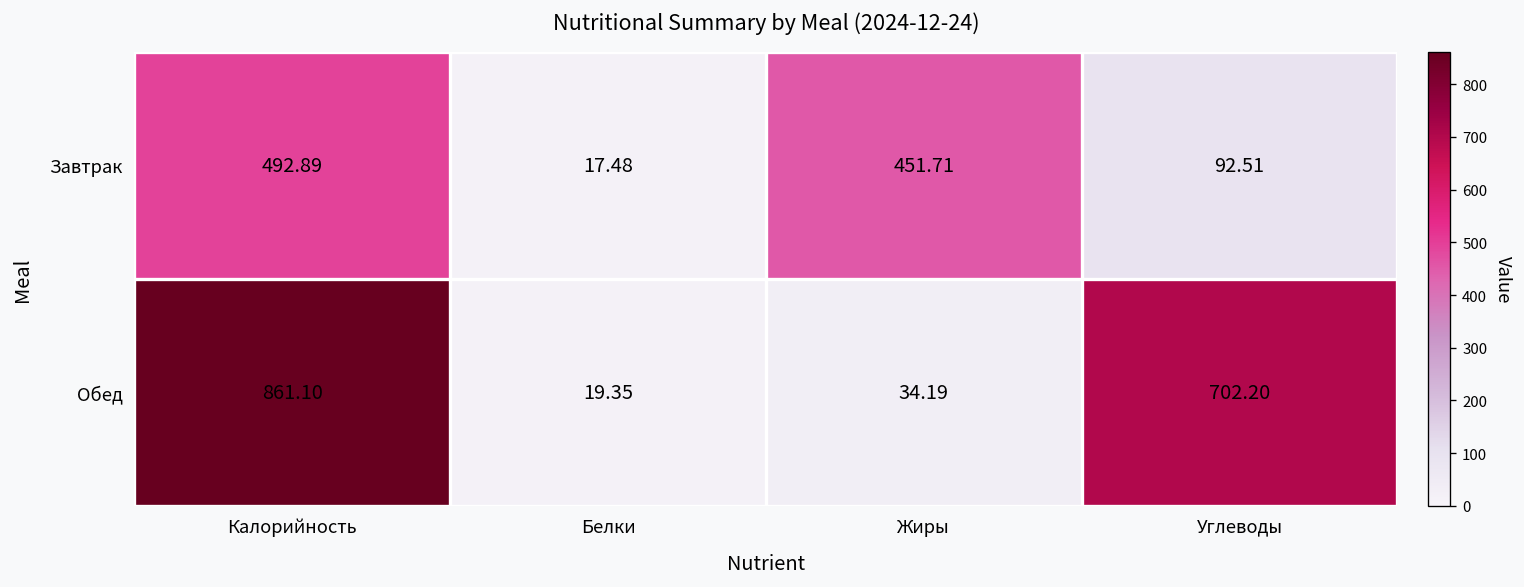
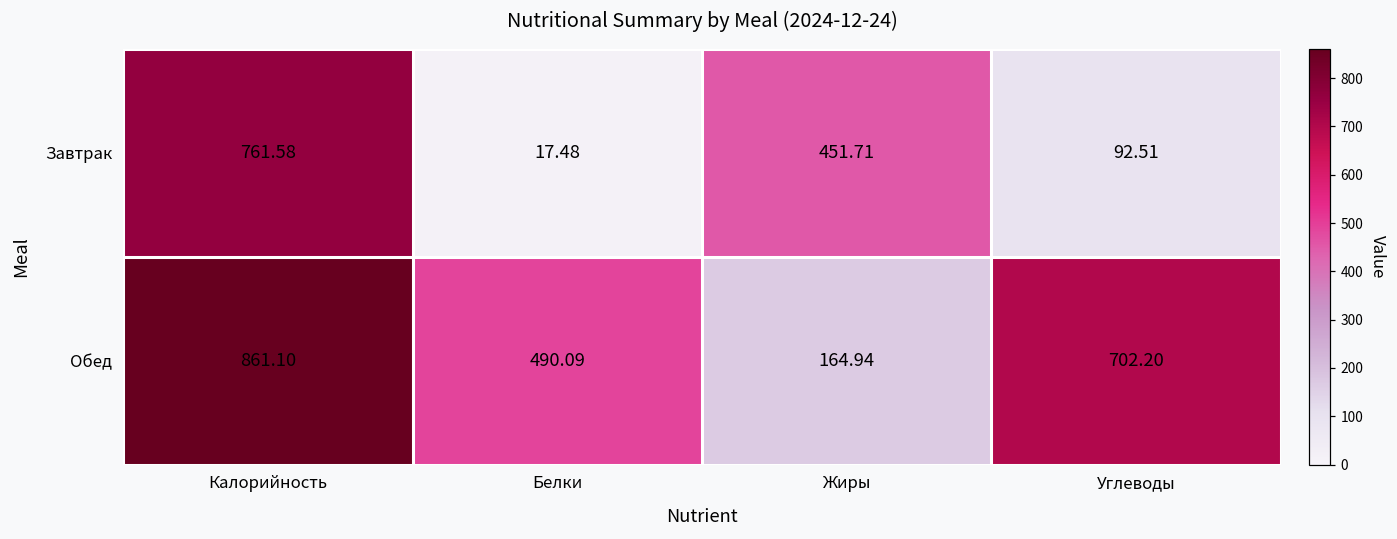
Завтрак, Калорийность: 492.89 -> 761.58
Обед, Белки: 19.35 -> 490.09
Обед, Жиры: 34.19 -> 164.94
